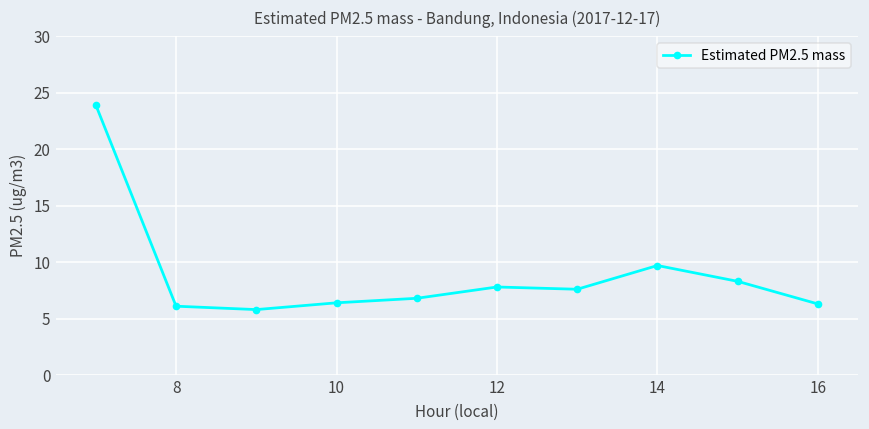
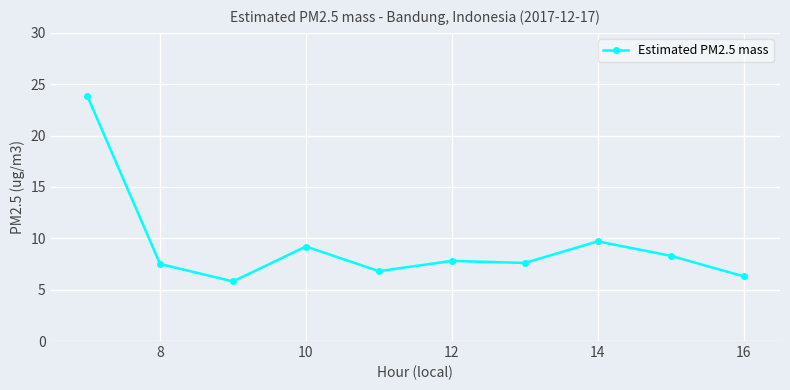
8: 6.1 -> 7.5
10: 6.4 -> 9.2
